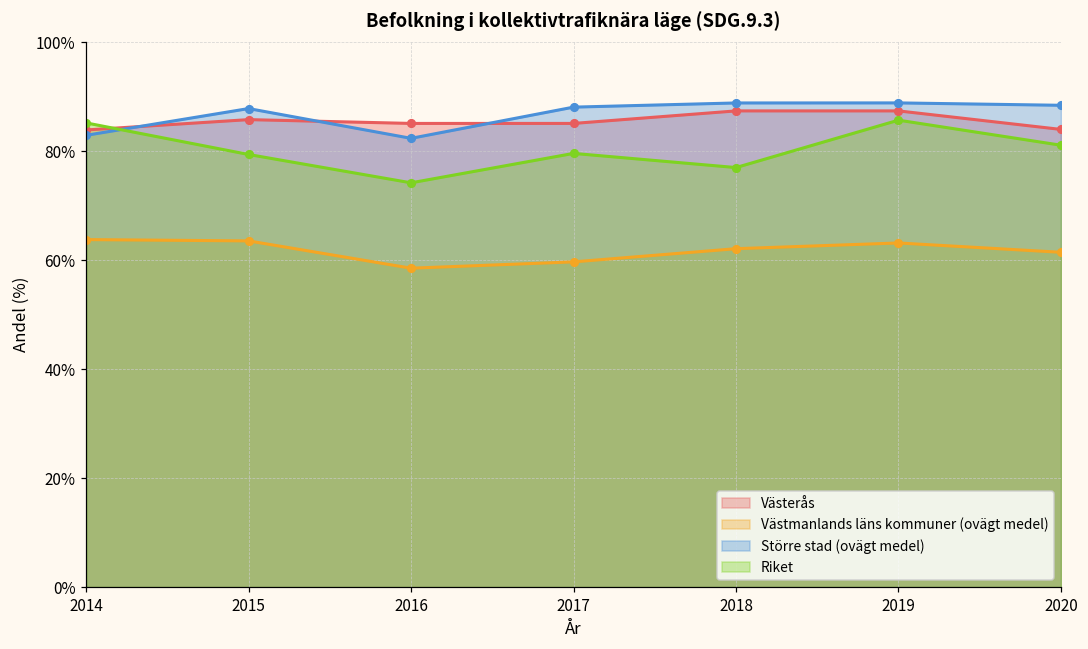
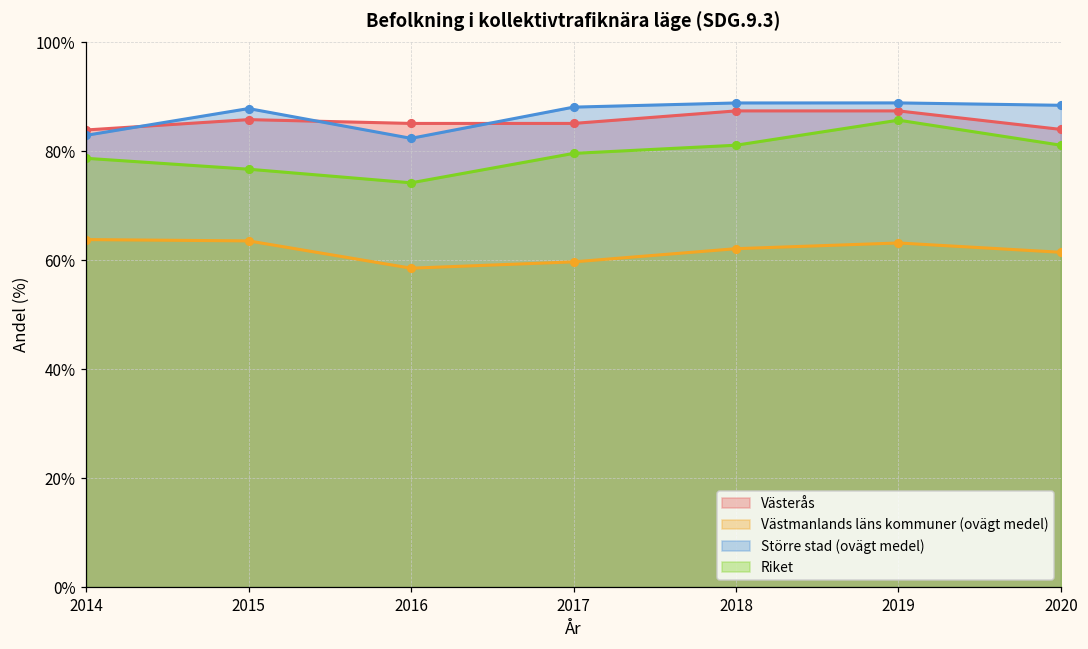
Riket, 2014: 85% -> 79%
Riket, 2015: 79% -> 77%
Riket, 2018: 77% -> 81%
